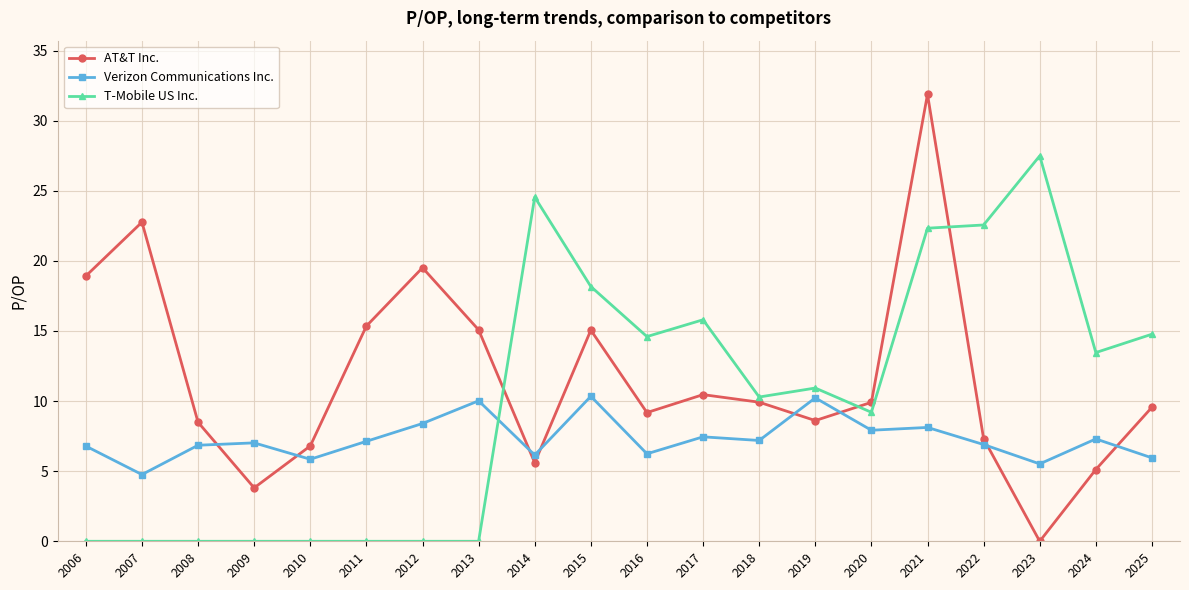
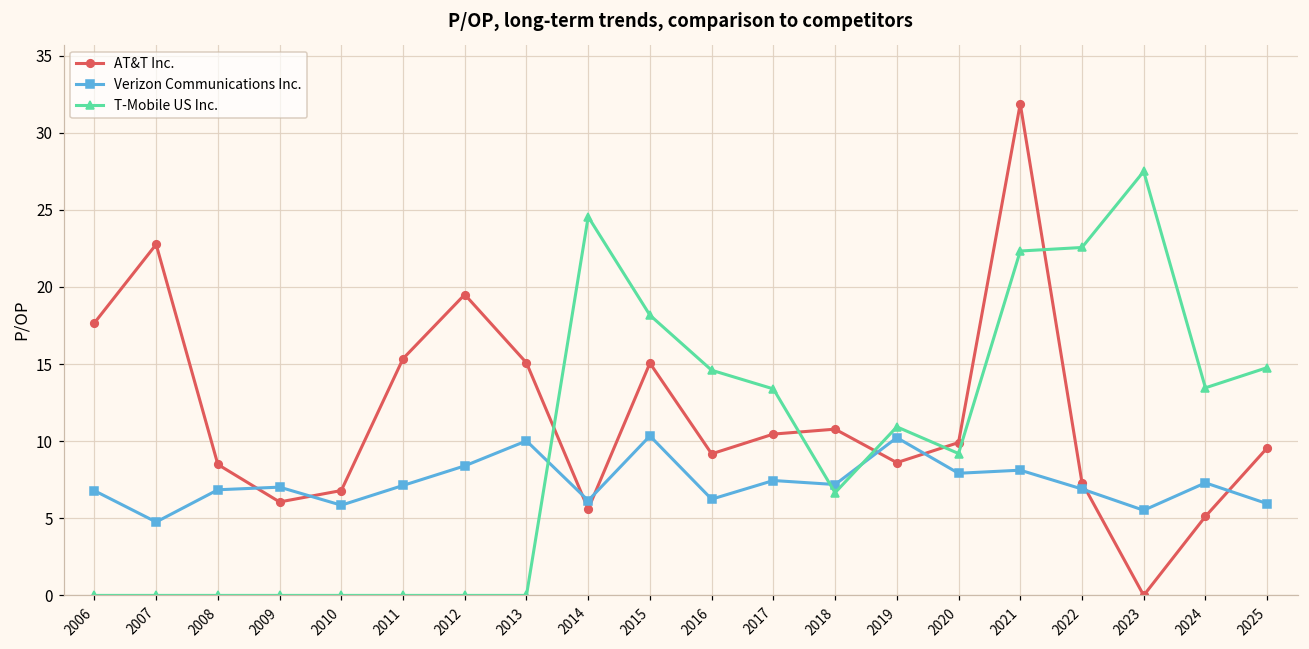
AT&T Inc., 2006: 18.9 -> 17.7
AT&T Inc., 2009: 3.8 -> 6.1
T-Mobile US Inc., 2017: 15.8 -> 13.4
AT&T Inc., 2018: 9.9 -> 10.8
T-Mobile US Inc., 2018: 10.3 -> 6.7
